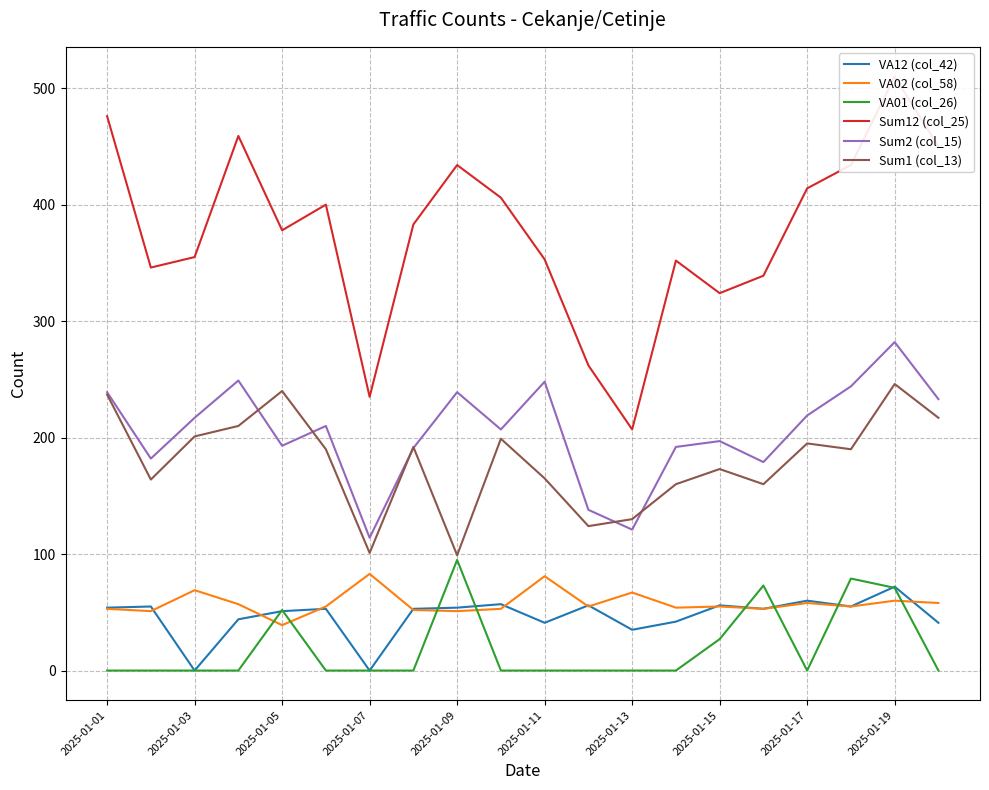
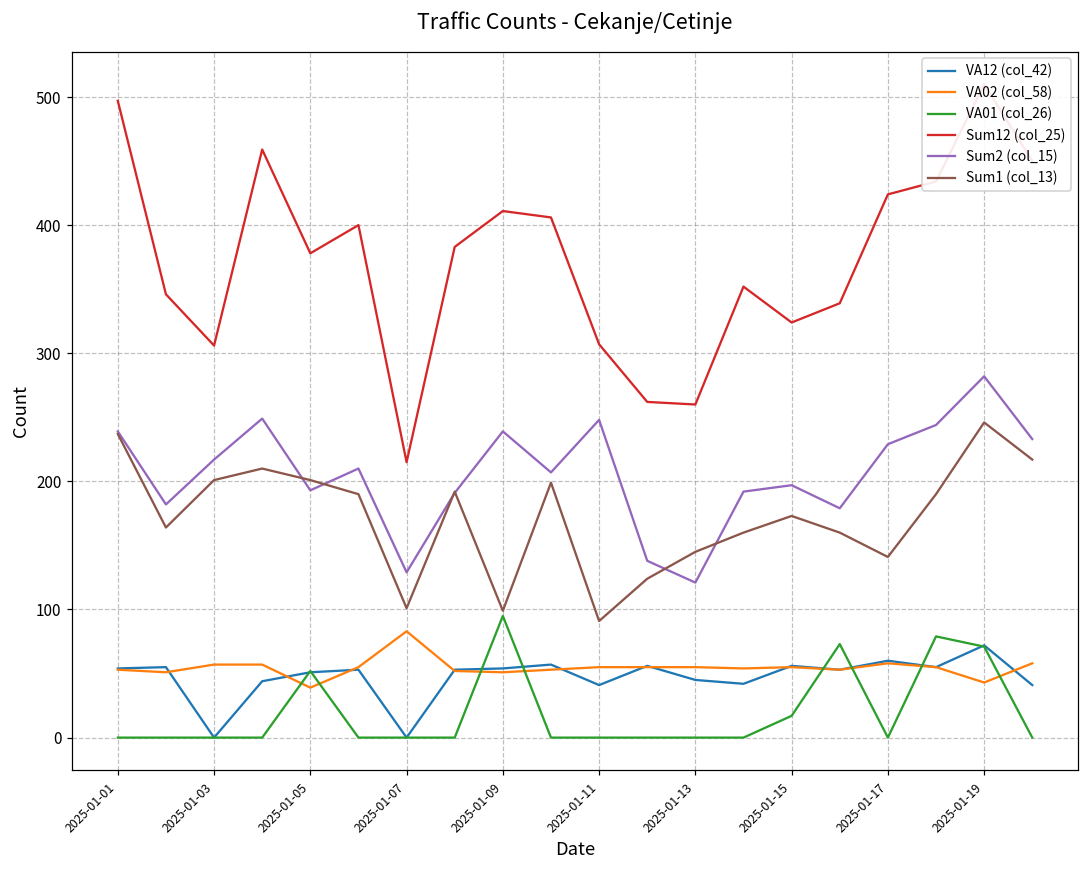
Sum12 (col_25), 2025-01-01: 476 -> 497
VA02 (col_58), 2025-01-03: 69 -> 57
Sum12 (col_25), 2025-01-03: 355 -> 306
Sum1 (col_13), 2025-01-05: 240 -> 201
Sum12 (col_25), 2025-01-07: 235 -> 215
Sum2 (col_15), 2025-01-07: 114 -> 129
Sum12 (col_25), 2025-01-09: 434 -> 411
VA02 (col_58), 2025-01-11: 81 -> 55
Sum12 (col_25), 2025-01-11: 353 -> 307
Sum1 (col_13), 2025-01-11: 165 -> 91
VA12 (col_42), 2025-01-13: 35 -> 45
VA02 (col_58), 2025-01-13: 67 -> 55
Sum12 (col_25), 2025-01-13: 207 -> 260
Sum1 (col_13), 2025-01-13: 130 -> 145
VA01 (col_26), 2025-01-15: 27 -> 17
Sum12 (col_25), 2025-01-17: 414 -> 424
Sum2 (col_15), 2025-01-17: 219 -> 229
Sum1 (col_13), 2025-01-17: 195 -> 141
VA02 (col_58), 2025-01-19: 60 -> 43
